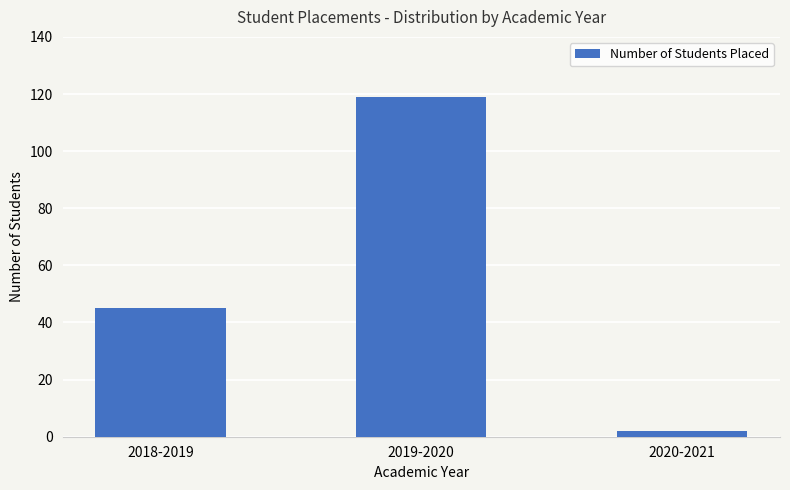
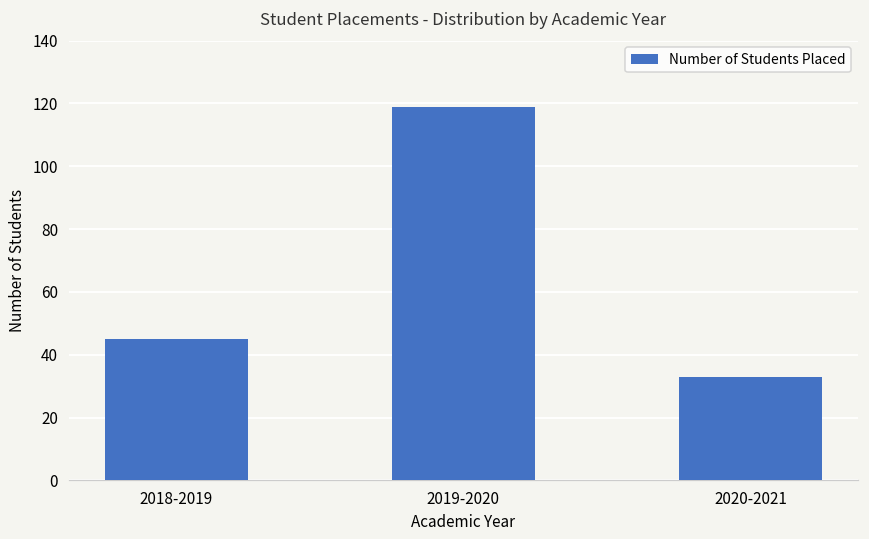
2020-2021: 2 -> 33
